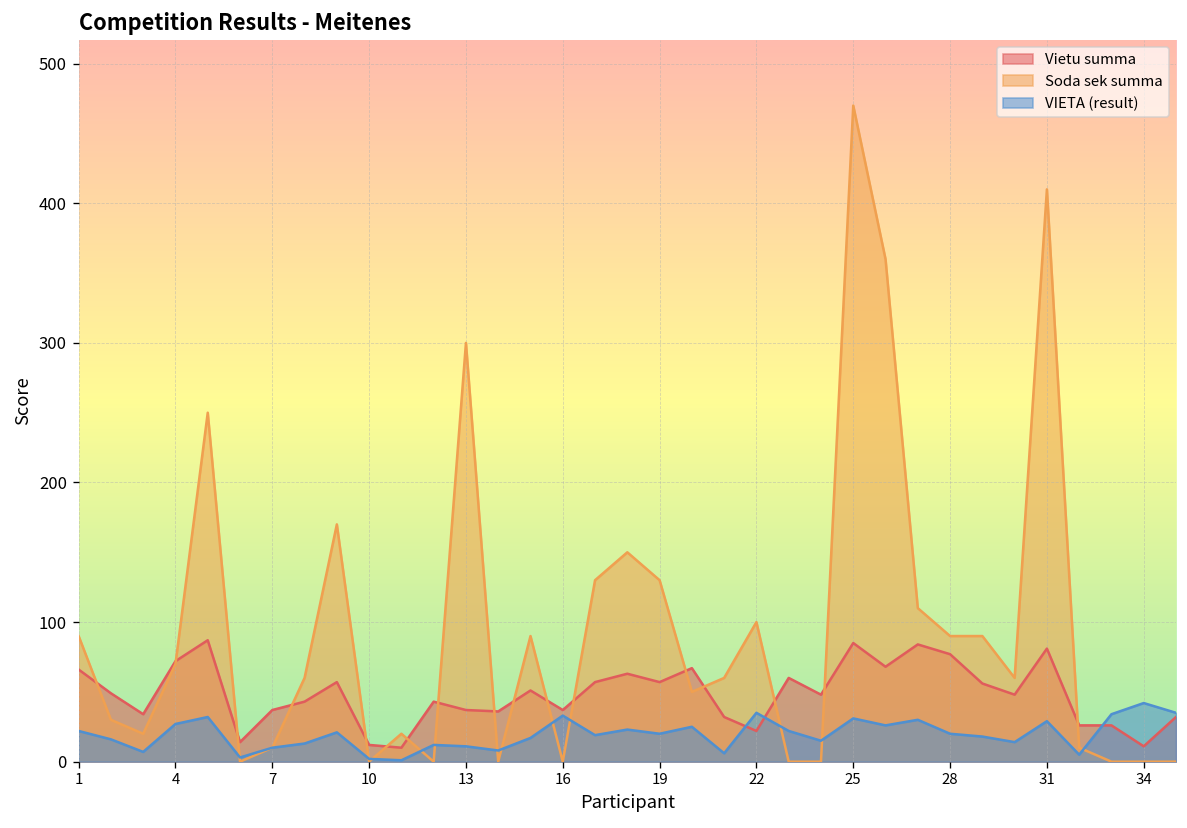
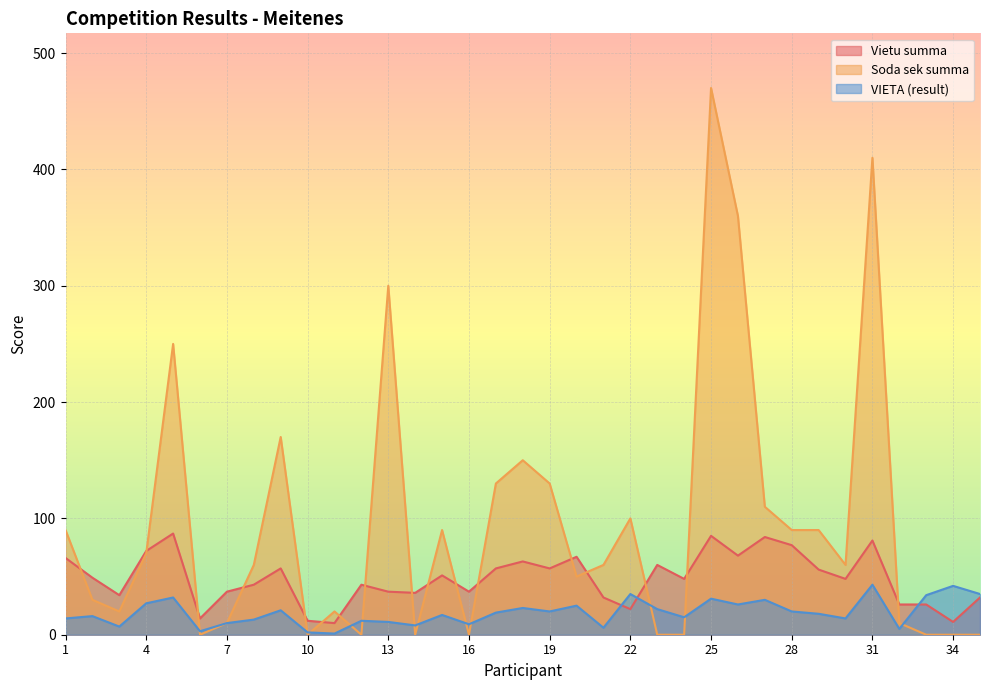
VIETA (result), 1: 22 -> 14
VIETA (result), 16: 33 -> 9
VIETA (result), 31: 29 -> 43
